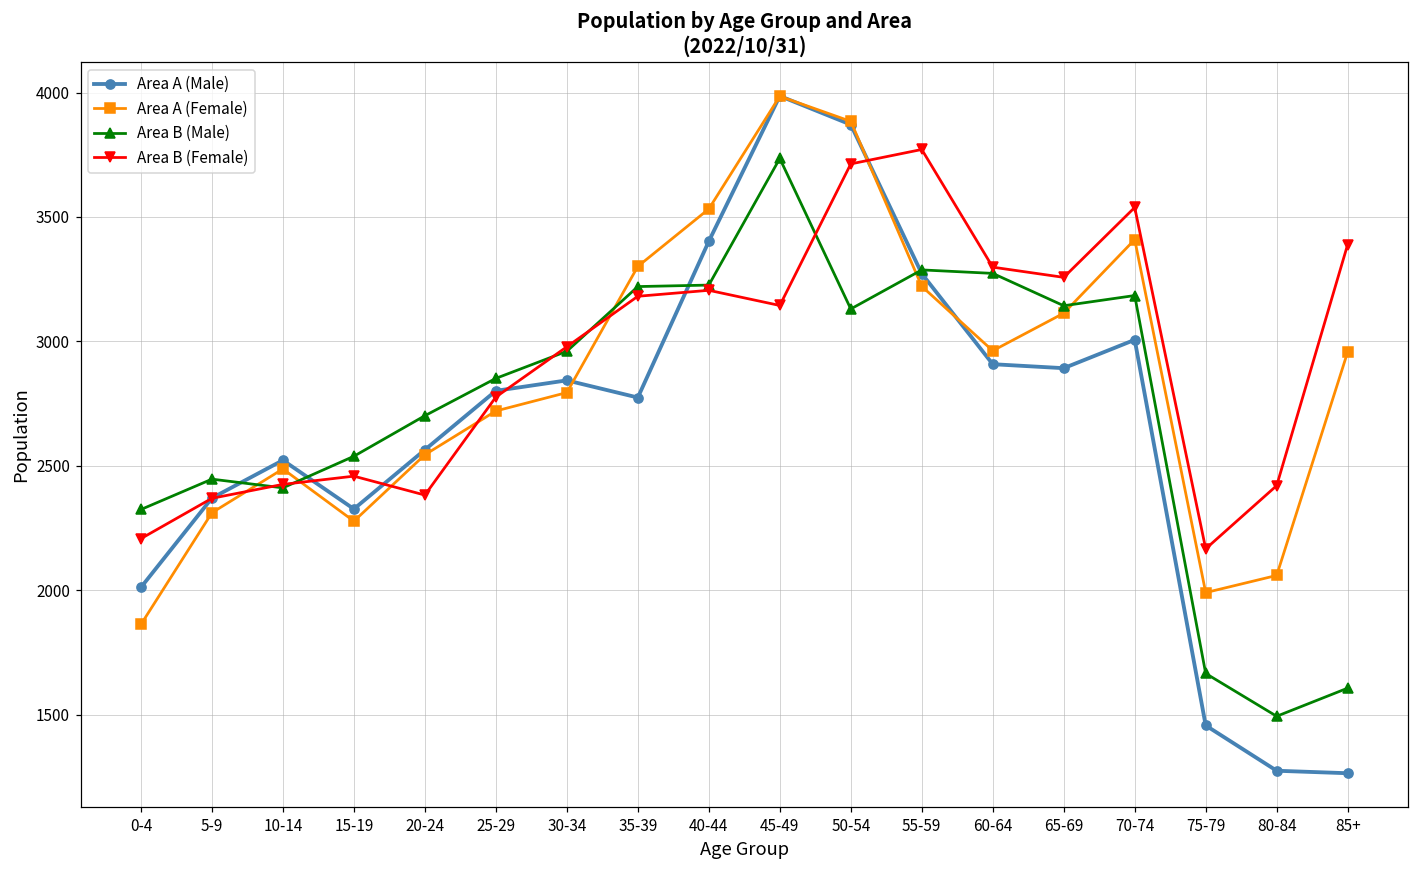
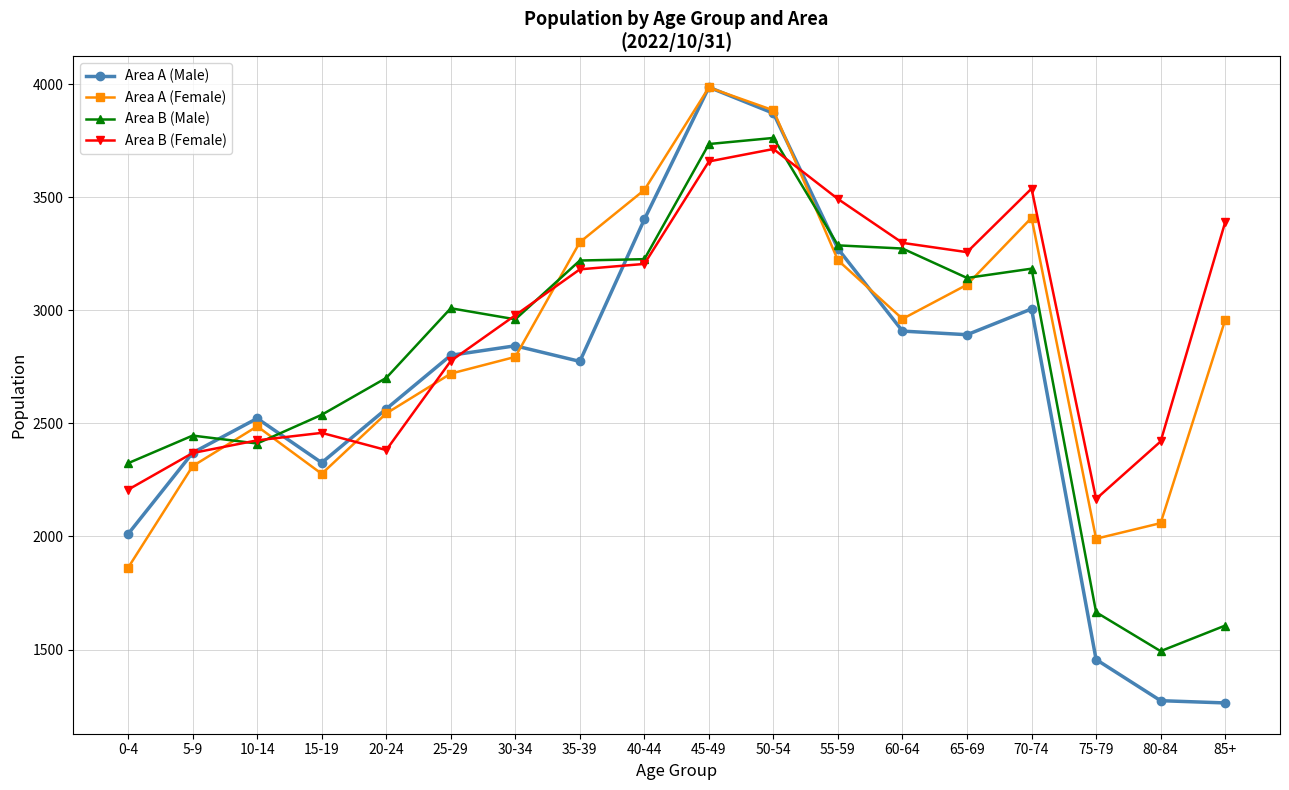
Area B (Male), 25-29: 2850 -> 3010
Area B (Female), 45-49: 3140 -> 3660
Area B (Male), 50-54: 3130 -> 3760
Area B (Female), 55-59: 3770 -> 3490
